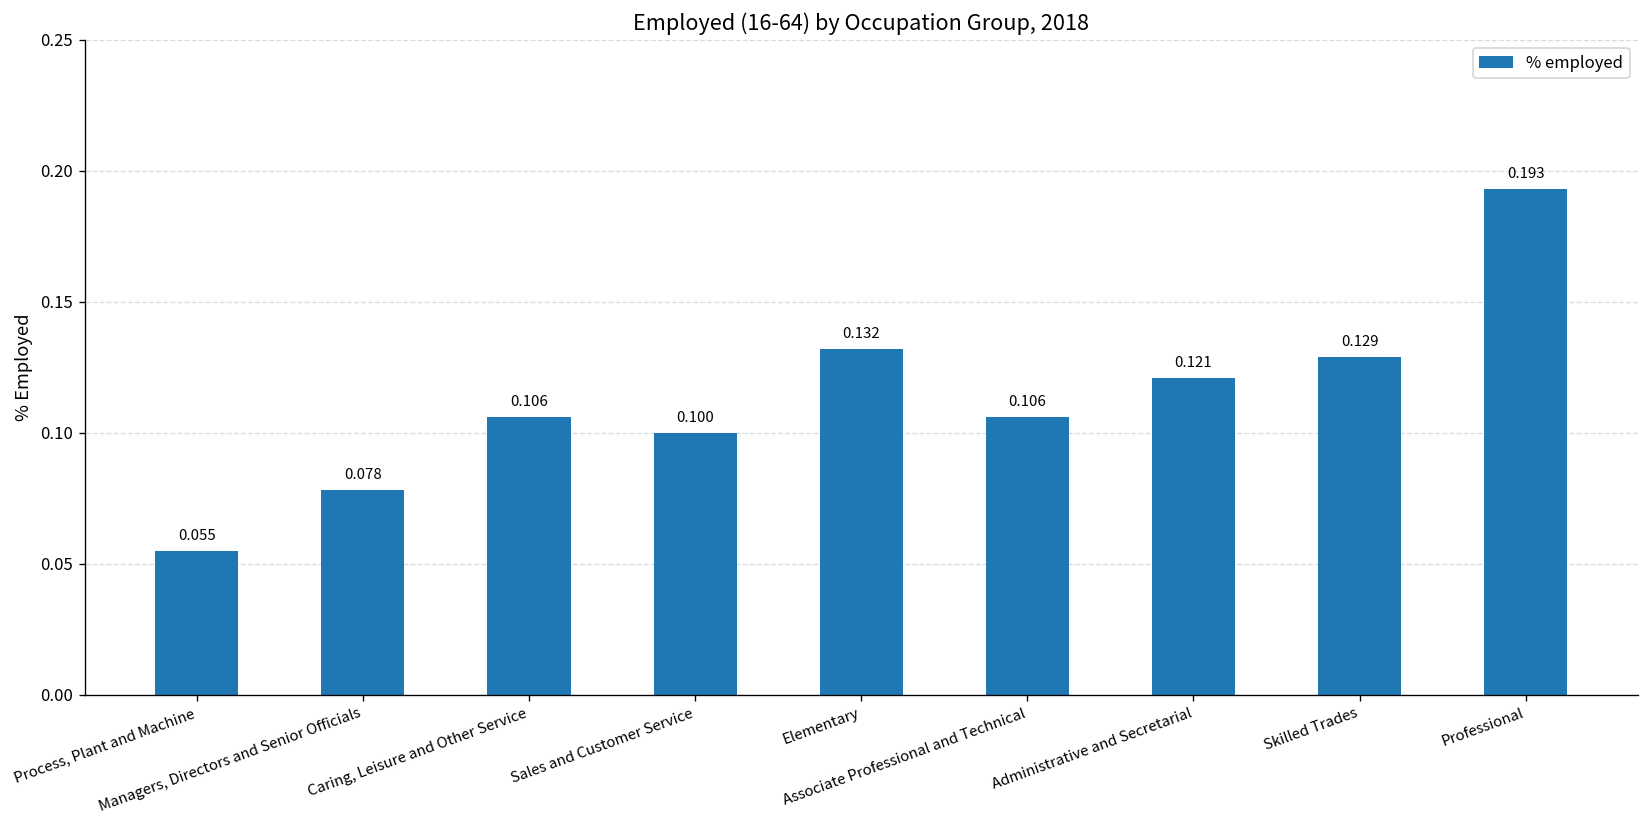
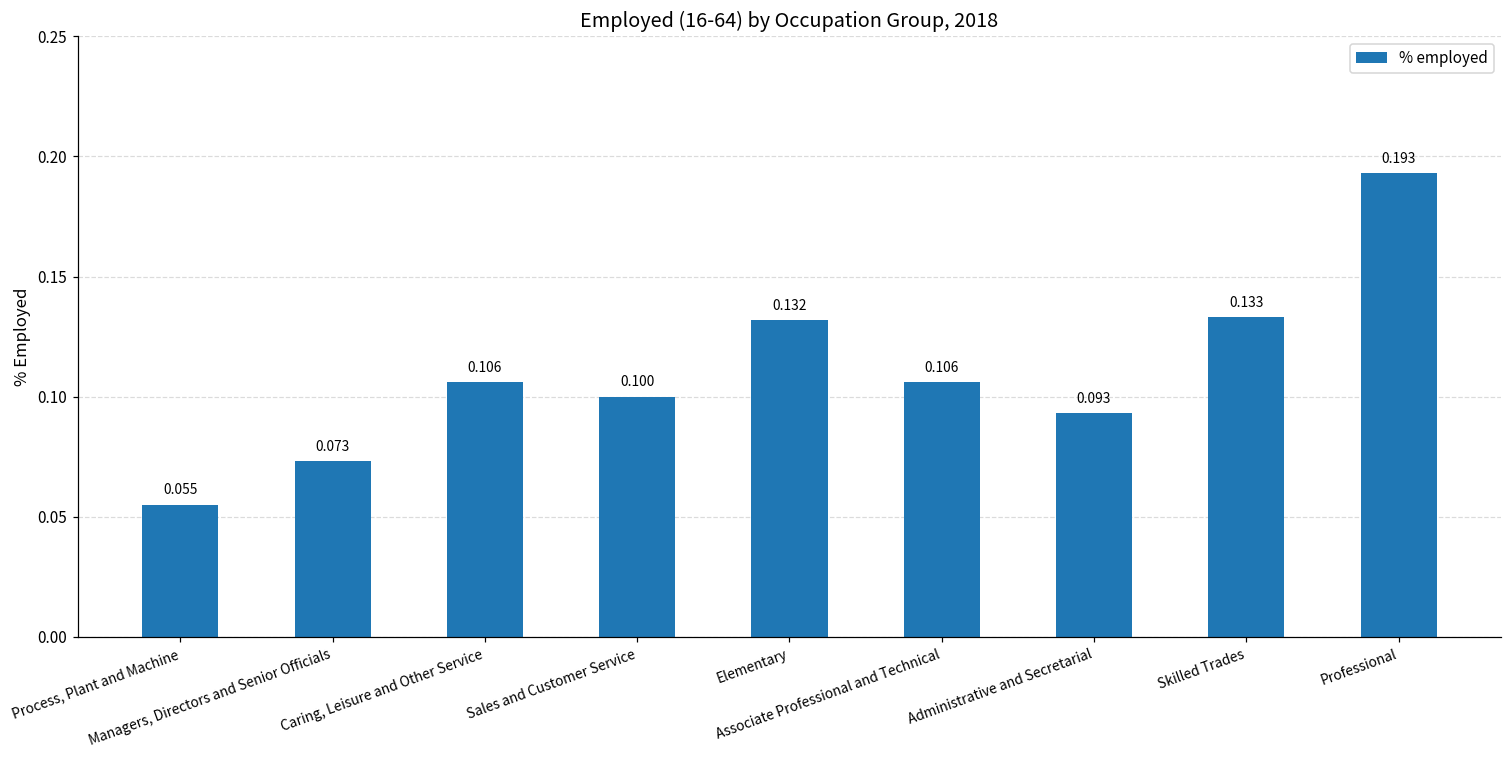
Managers, Directors and Senior Officials: 0.078 -> 0.073
Administrative and Secretarial: 0.121 -> 0.093
Skilled Trades: 0.129 -> 0.133
